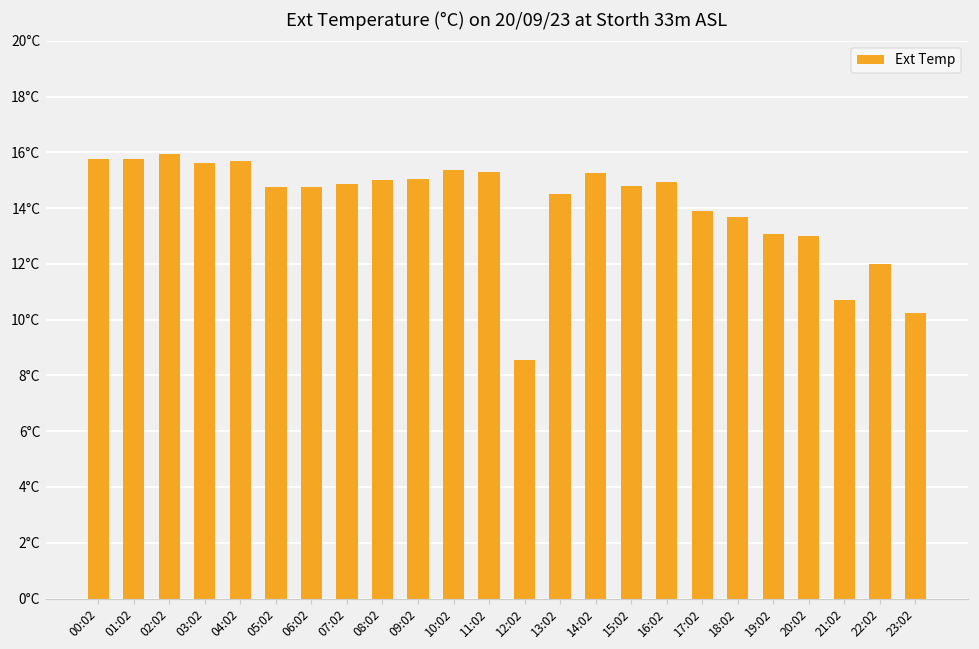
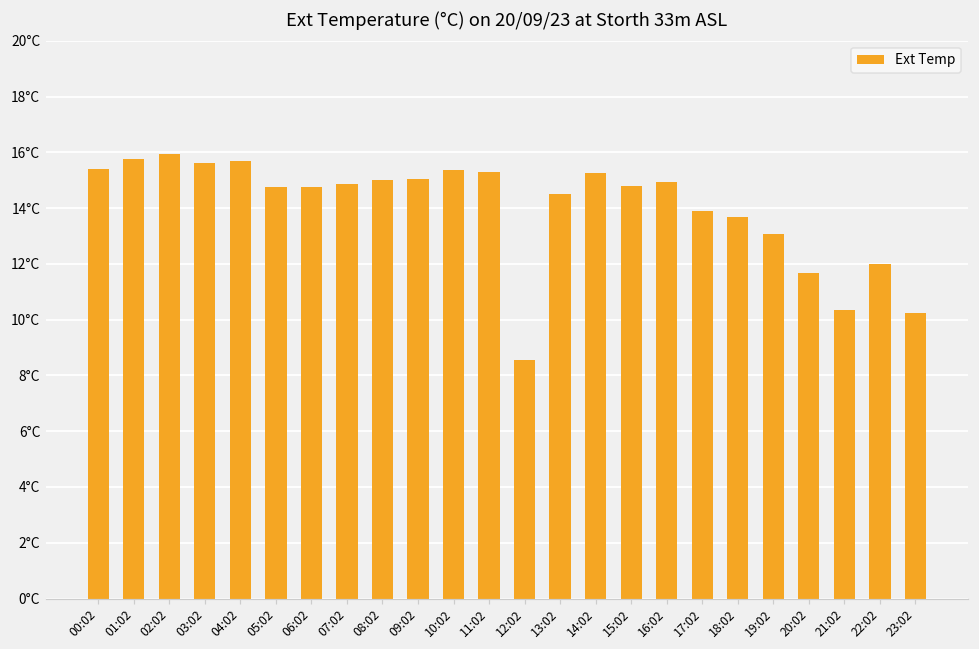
00:02: 15.8°C -> 15.4°C
20:02: 13.0°C -> 11.7°C
21:02: 10.7°C -> 10.3°C
